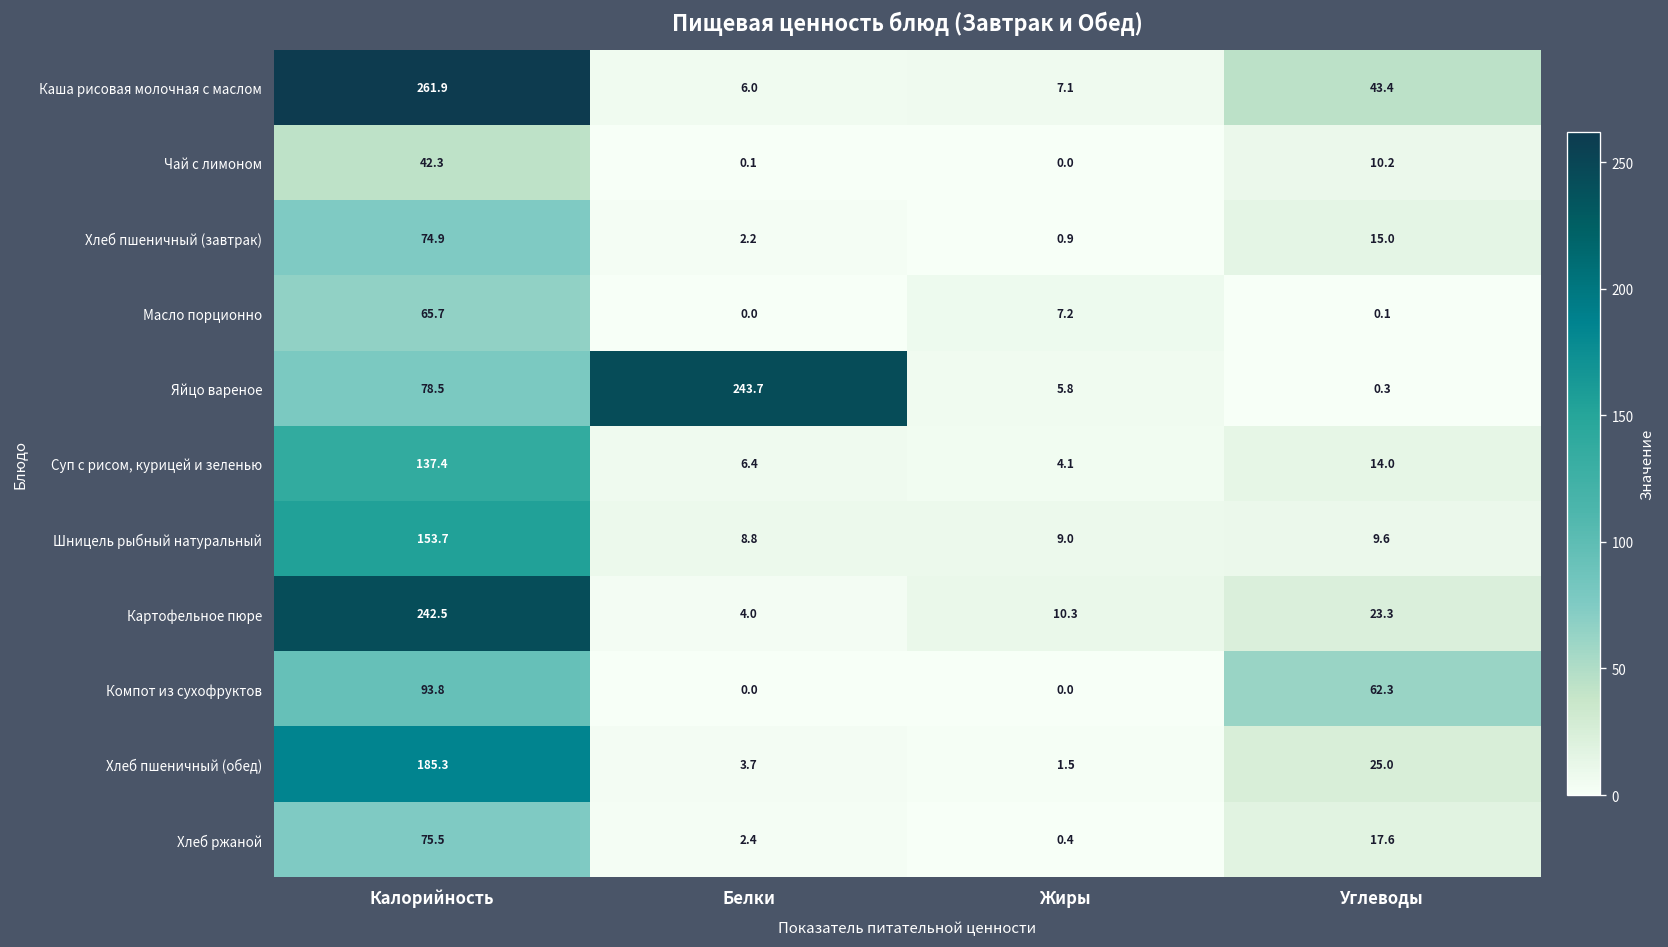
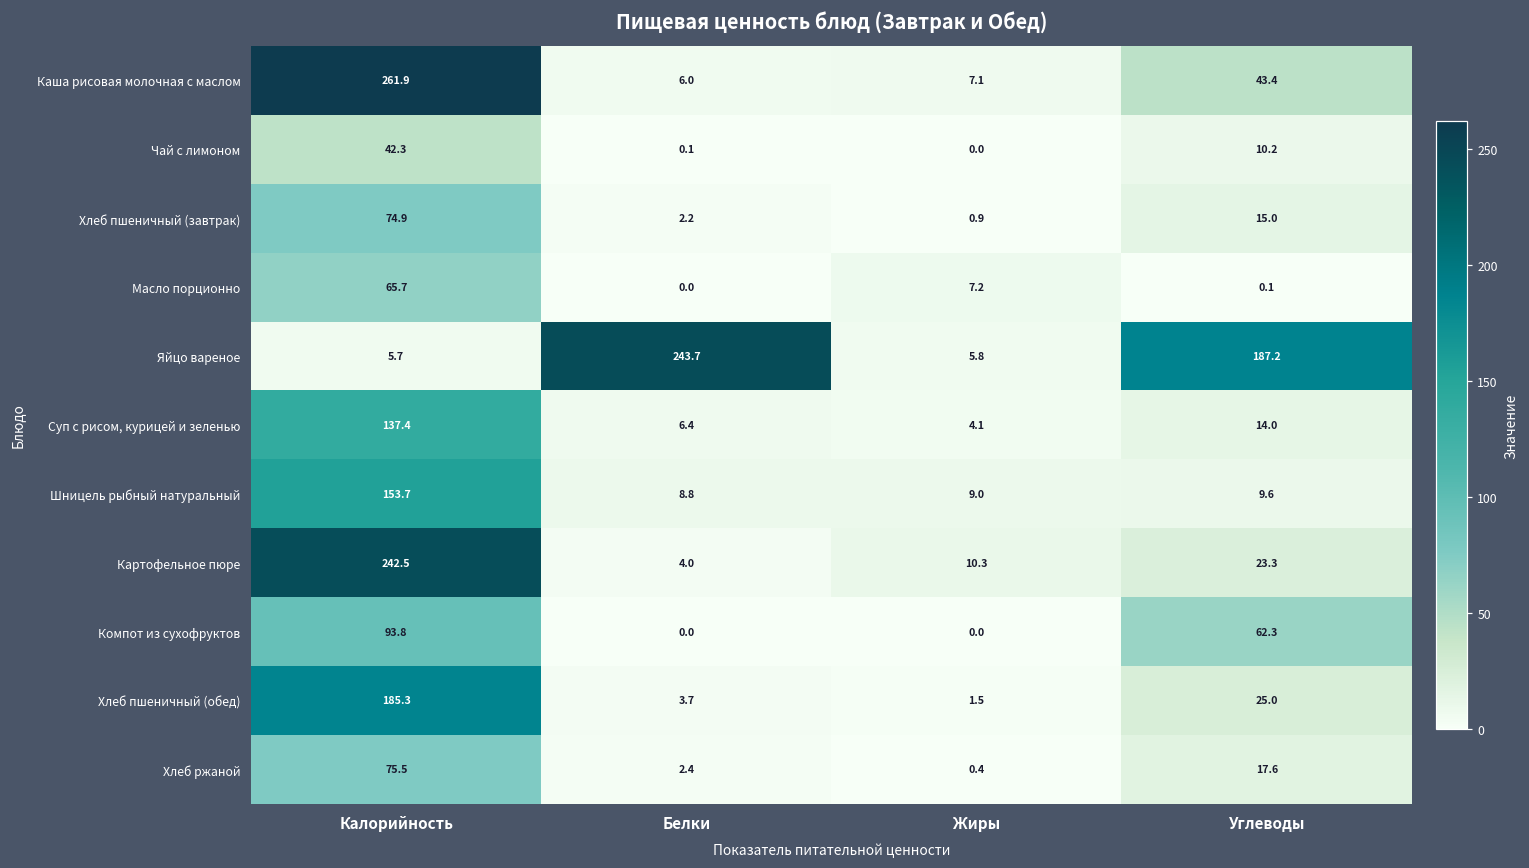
Яйцо вареное, Калорийность: 78.5 -> 5.7
Яйцо вареное, Углеводы: 0.3 -> 187.2
